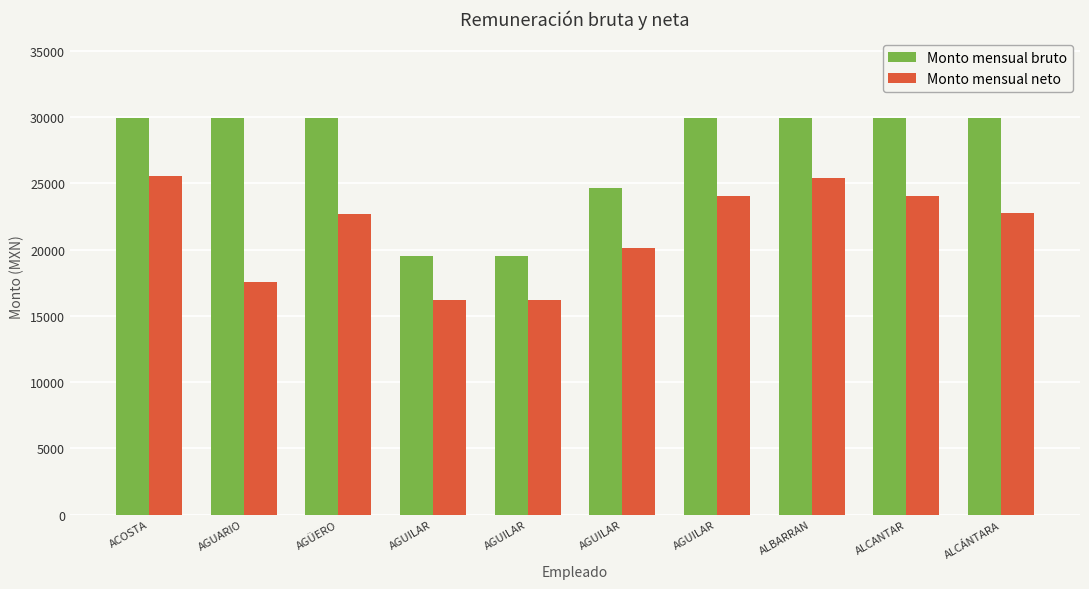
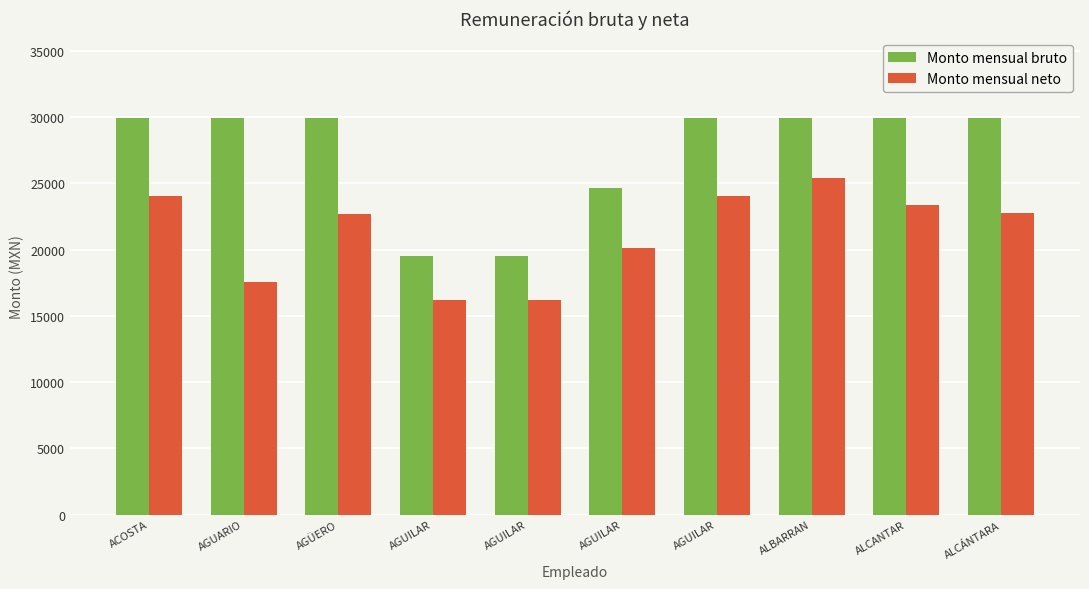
Monto mensual neto, ACOSTA: 25600 -> 24000
Monto mensual neto, ALCANTAR: 24000 -> 23400
